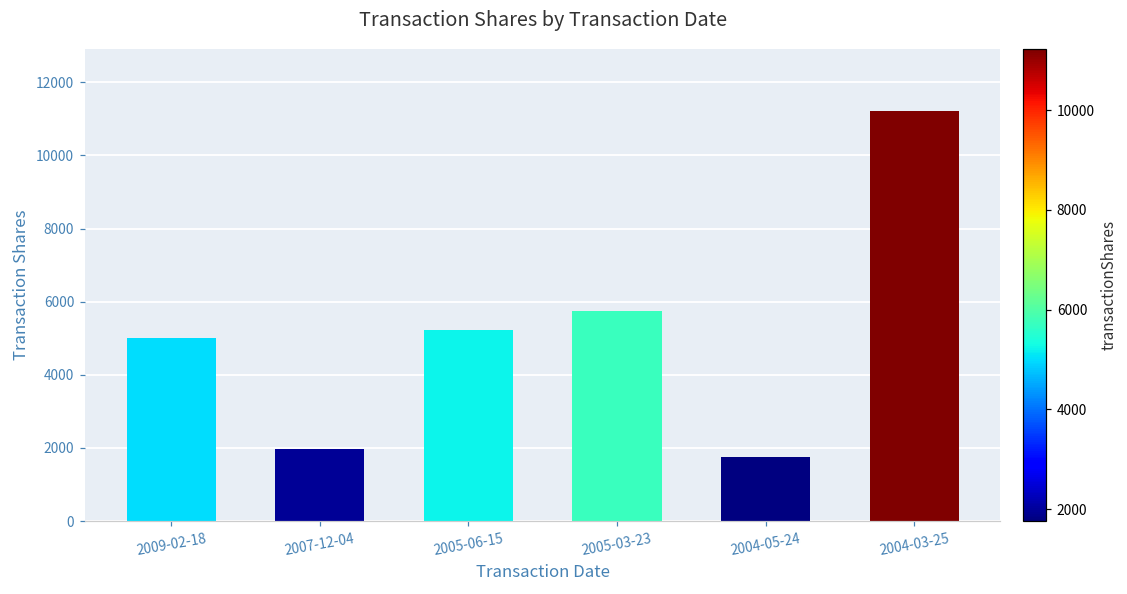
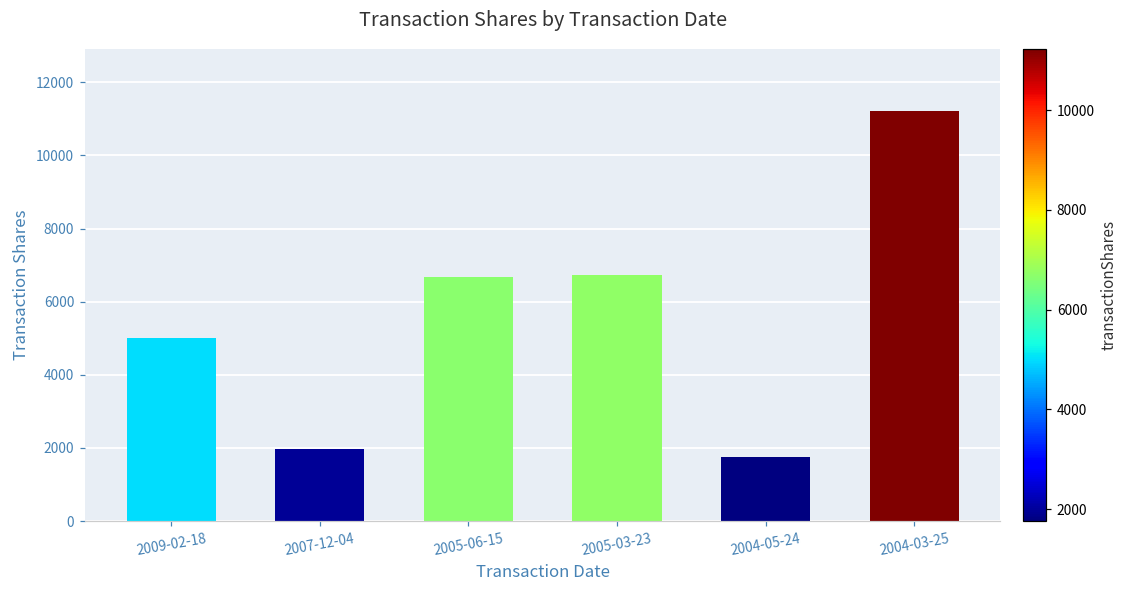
2005-06-15: 5200 -> 6700
2005-03-23: 5800 -> 6700
